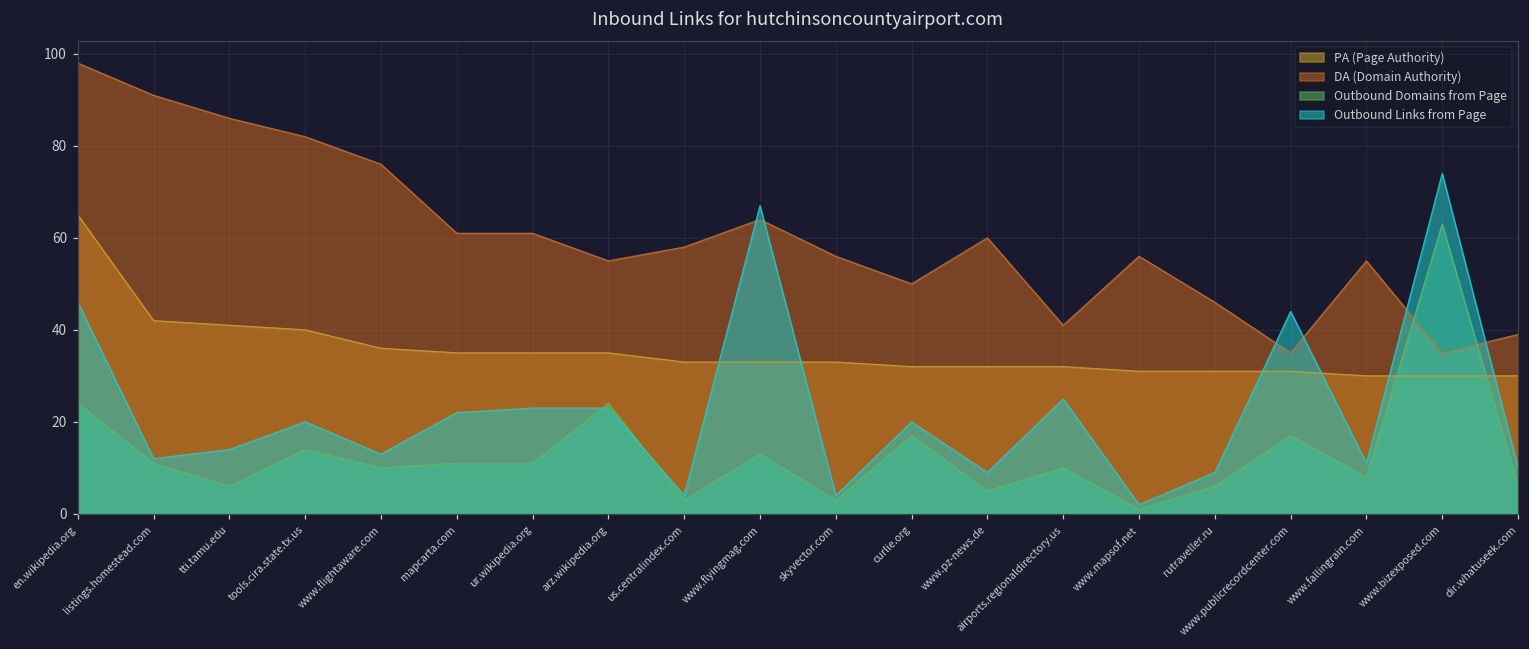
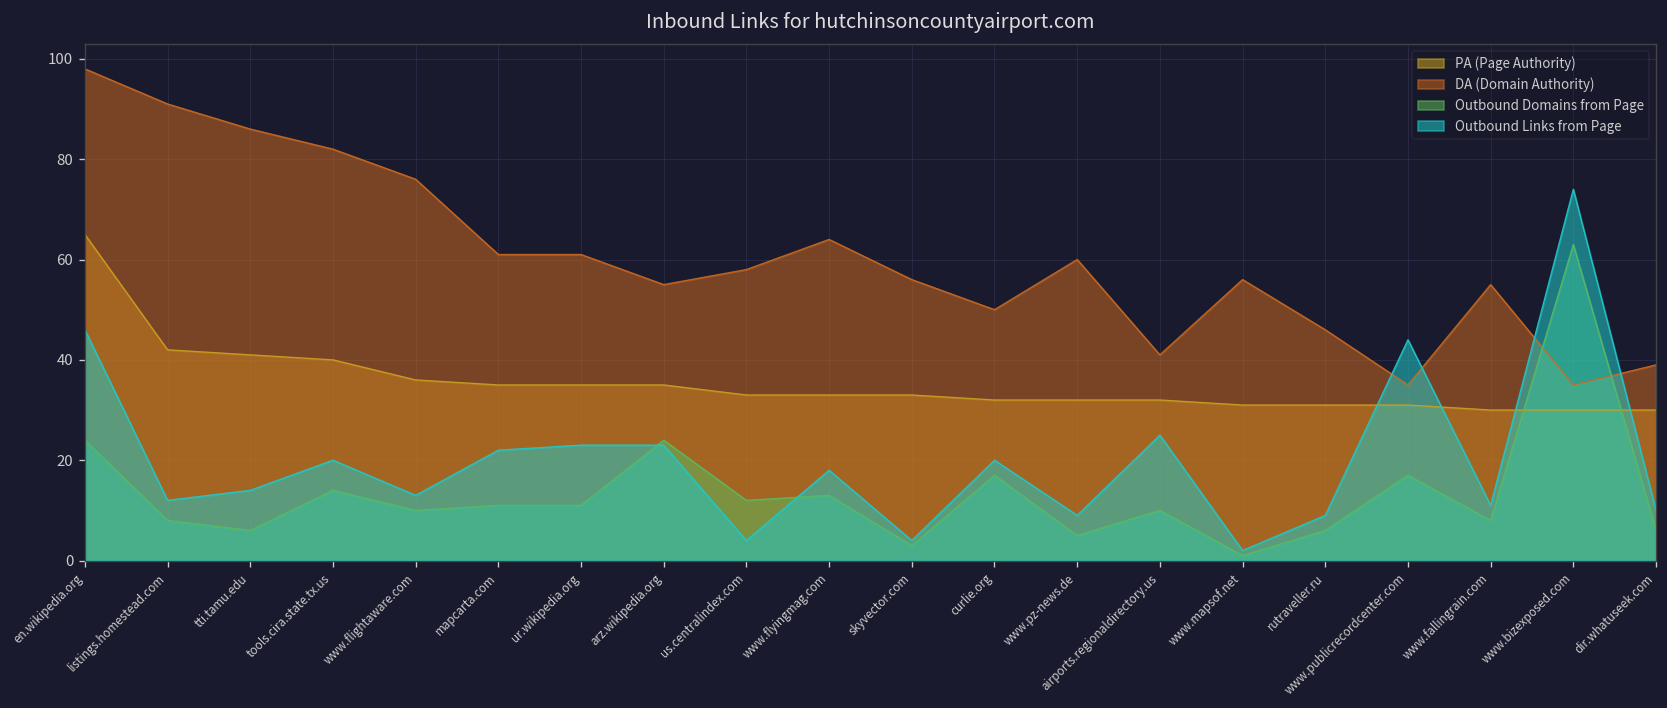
Outbound Domains from Page, listings.homestead.com: 11 -> 8
Outbound Domains from Page, us.centralindex.com: 3 -> 12
Outbound Links from Page, www.flyingmag.com: 67 -> 18
